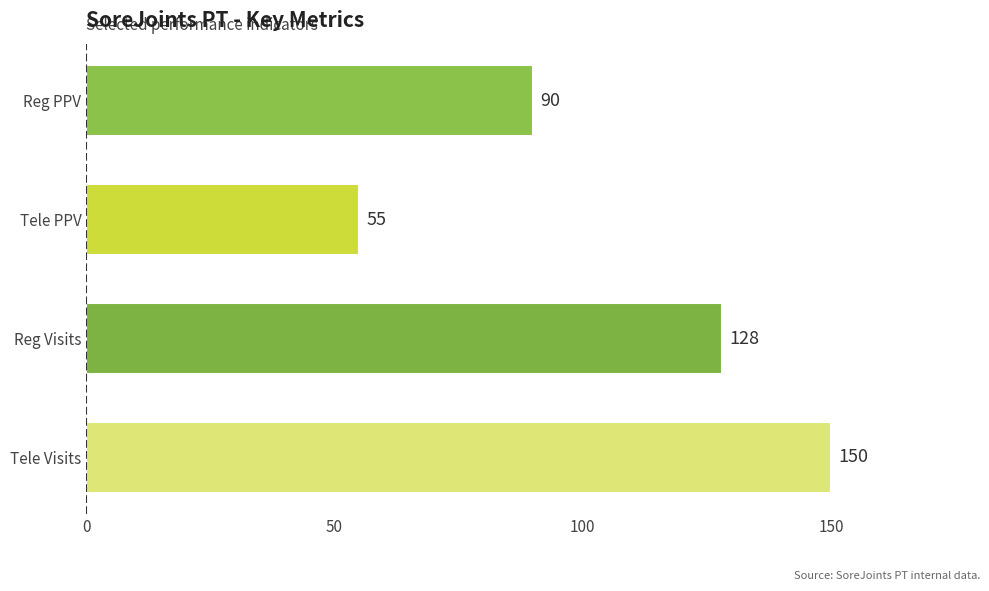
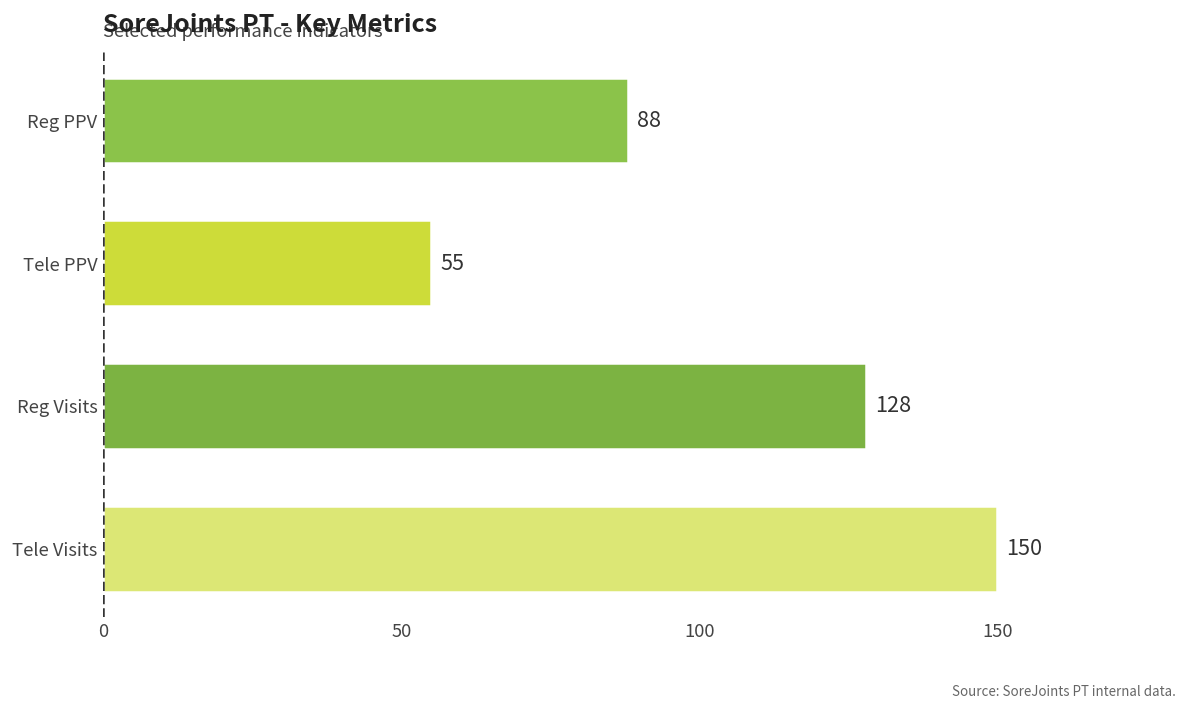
Reg PPV: 90 -> 88
